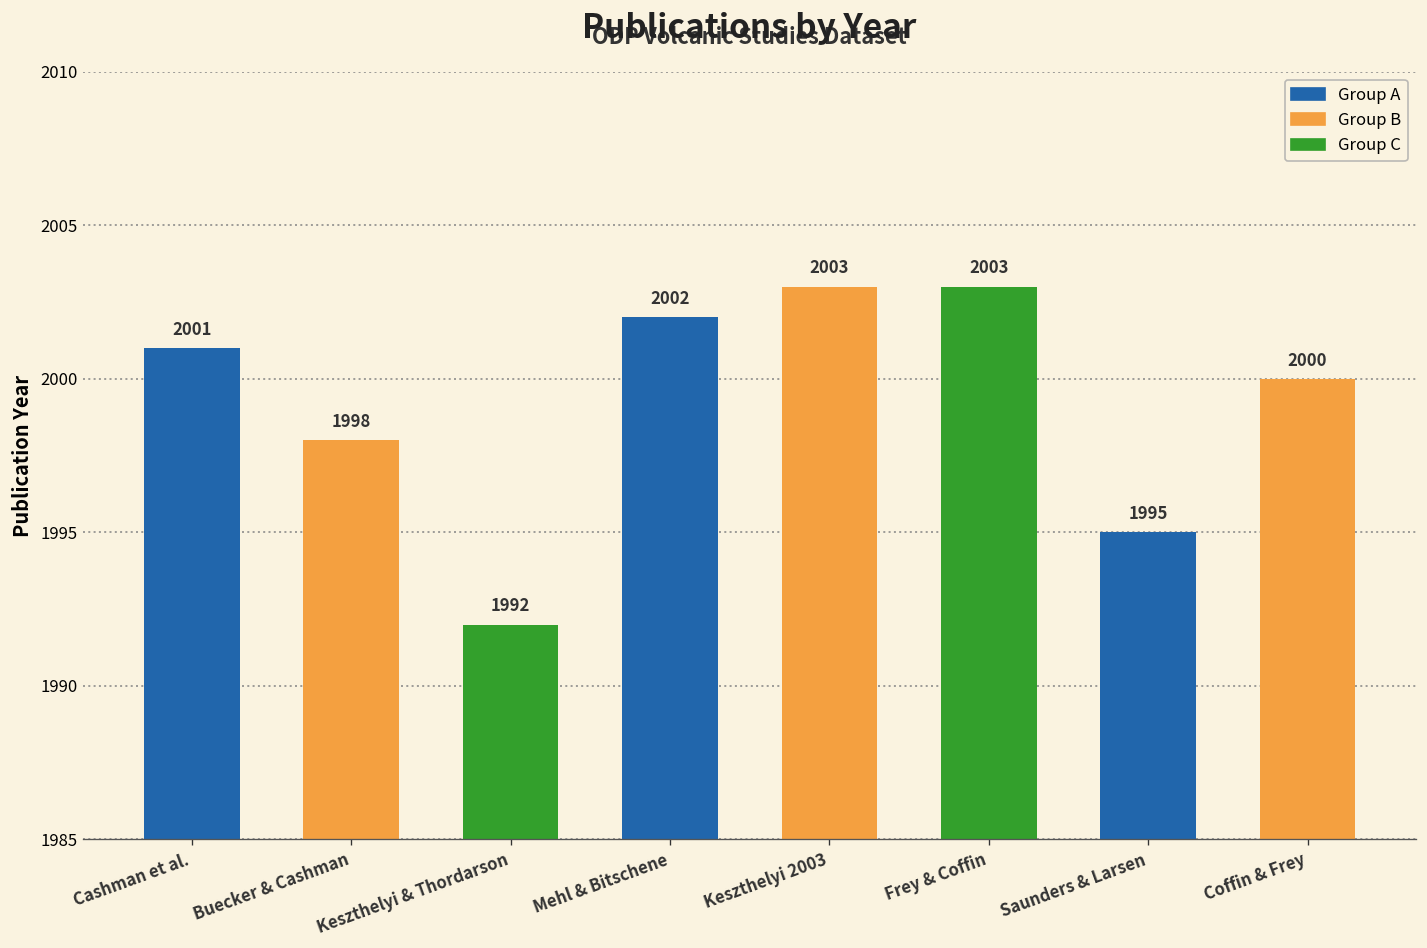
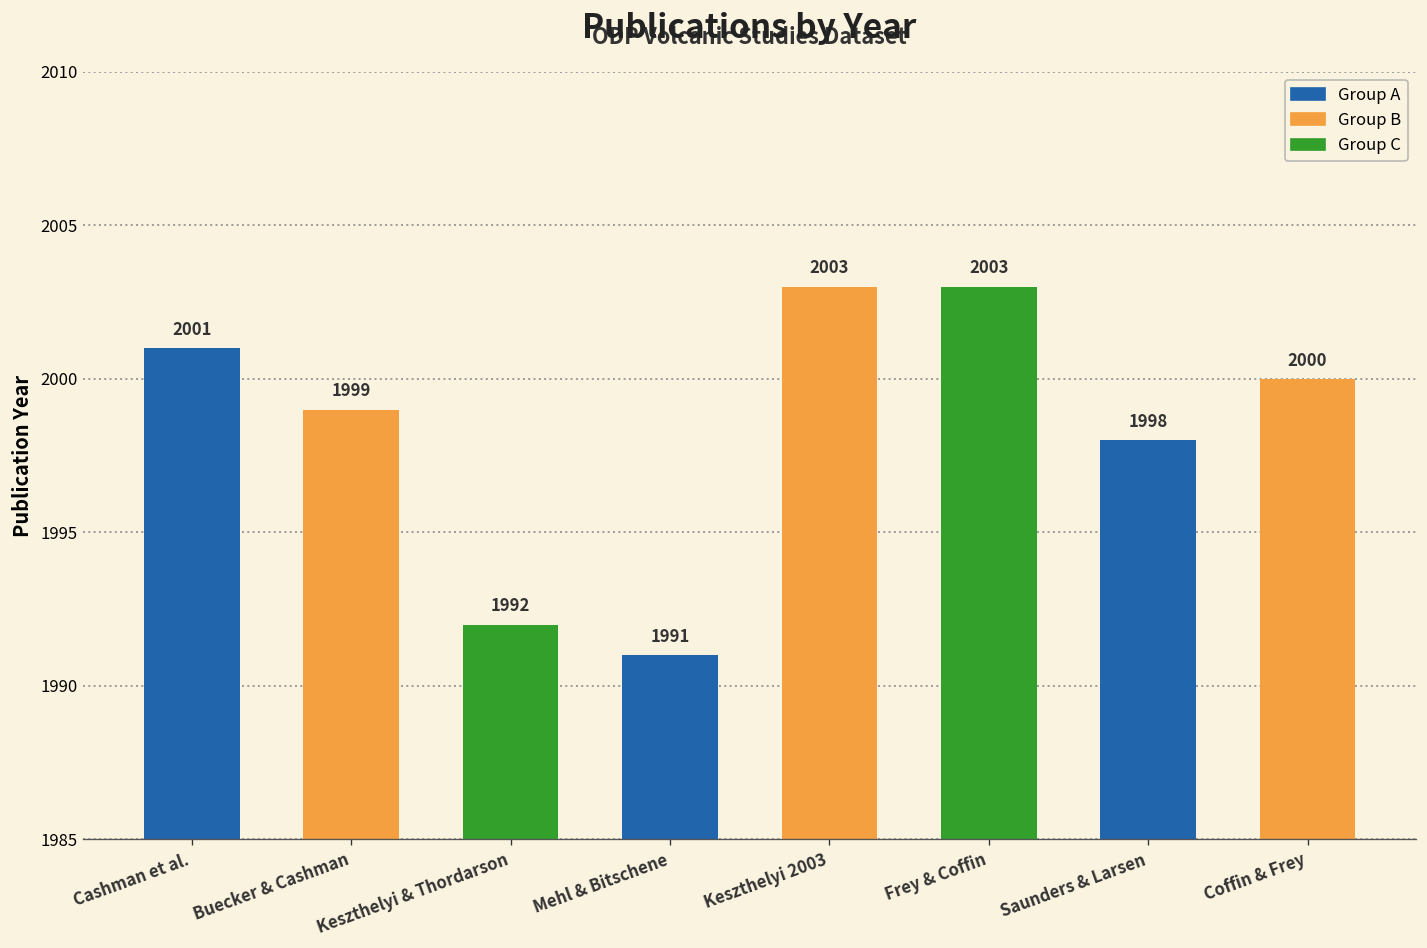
Buecker & Cashman: 1998 -> 1999
Mehl & Bitschene: 2002 -> 1991
Saunders & Larsen: 1995 -> 1998
